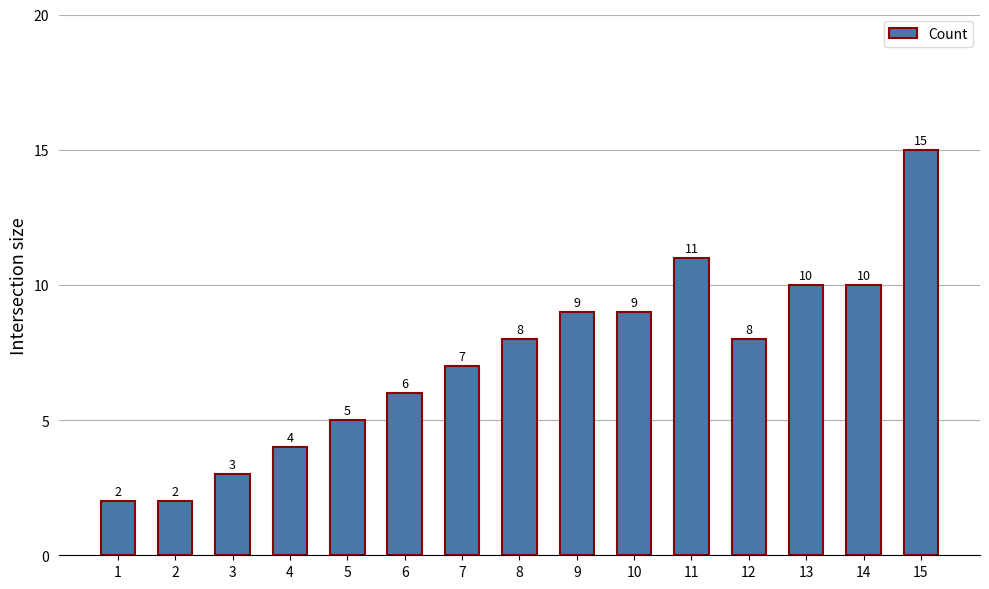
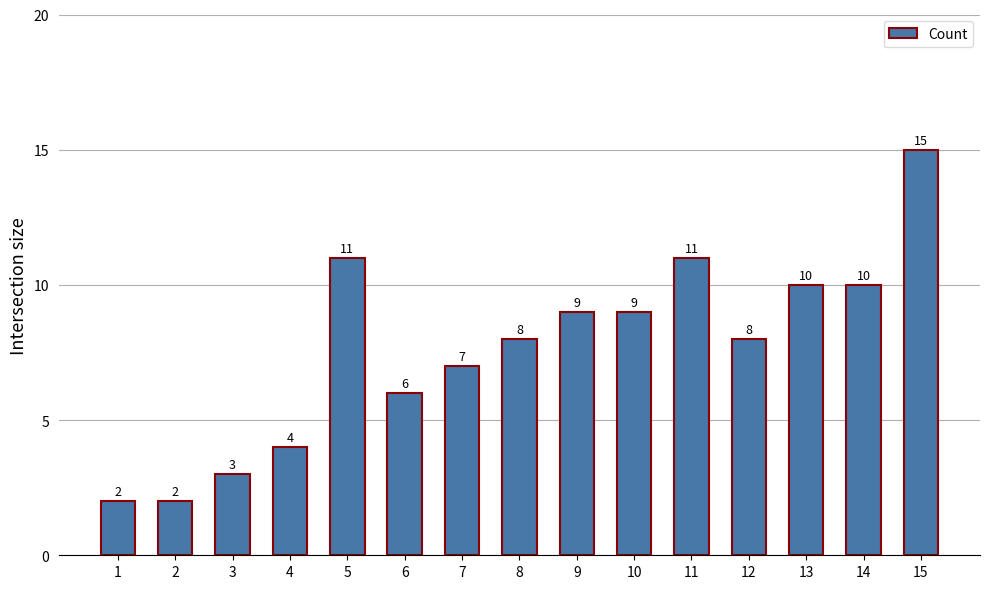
5: 5 -> 11
